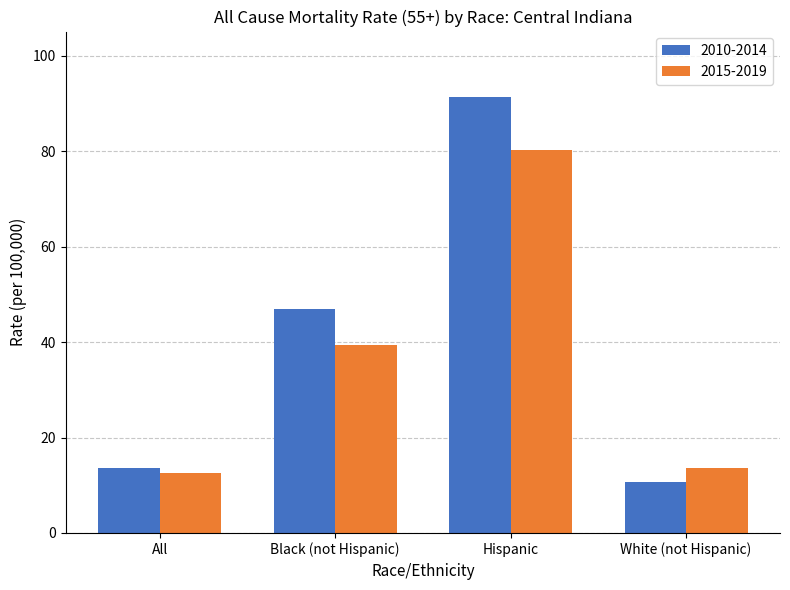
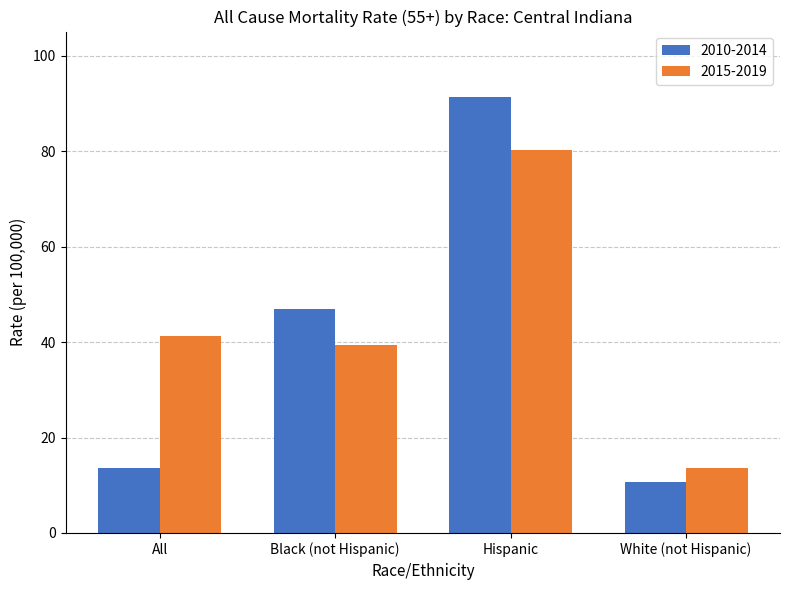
2015-2019, All: 13 -> 41
